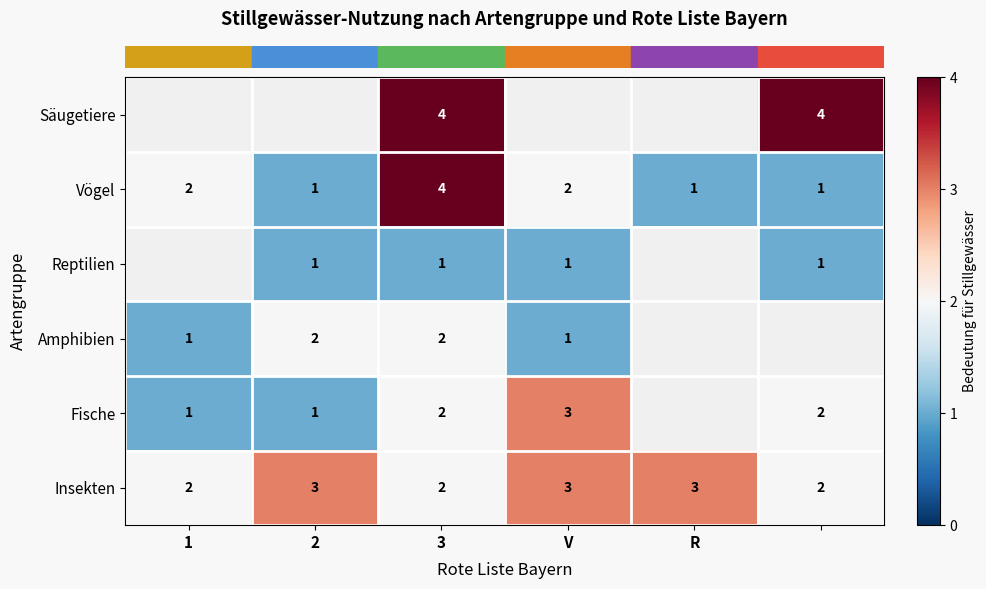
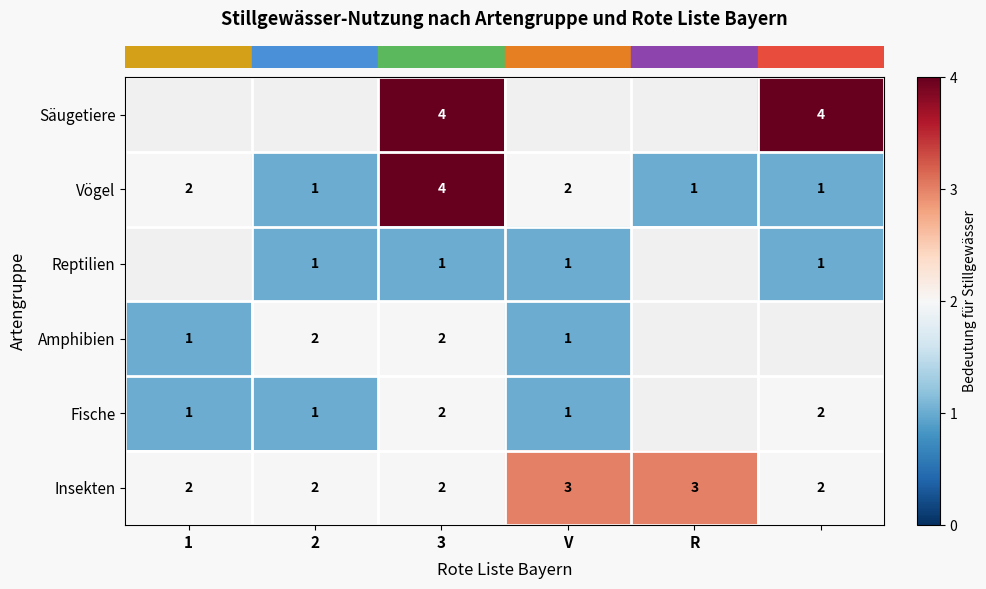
Fische, V: 3 -> 1
Insekten, 2: 3 -> 2
